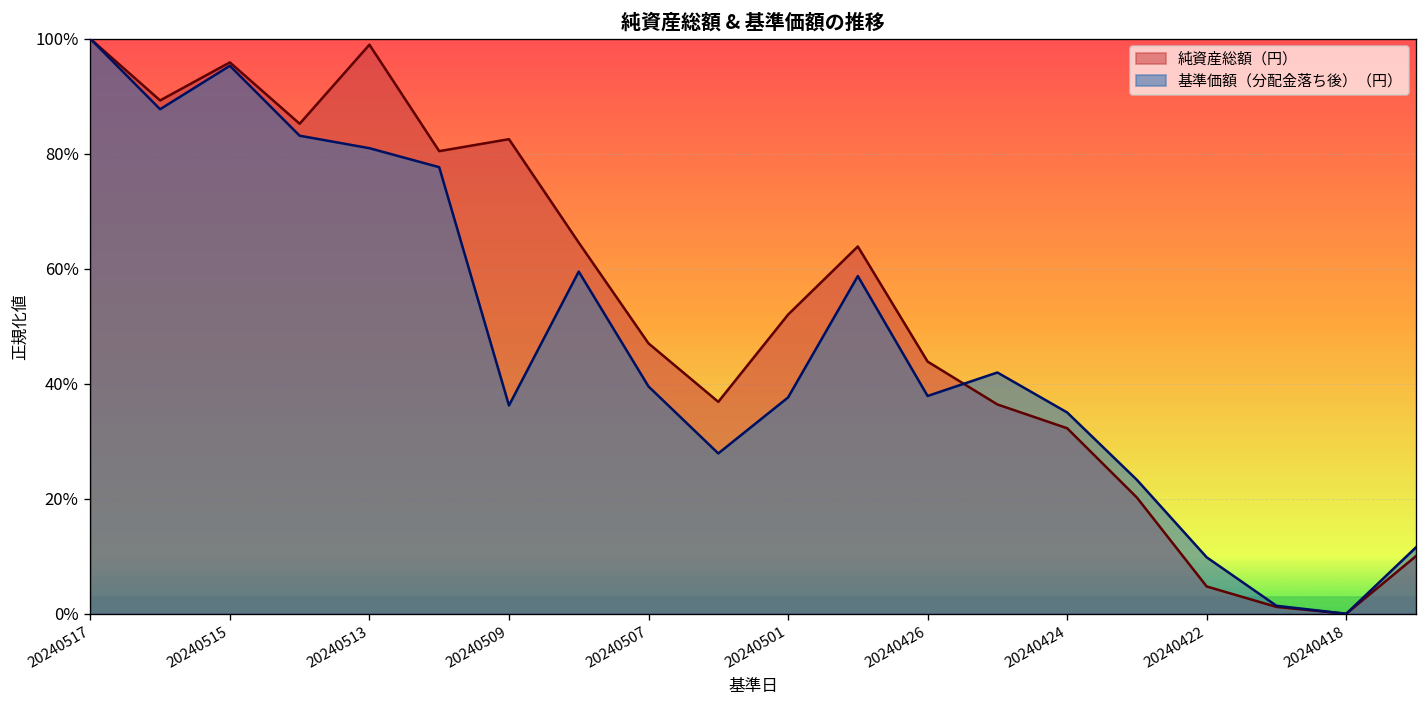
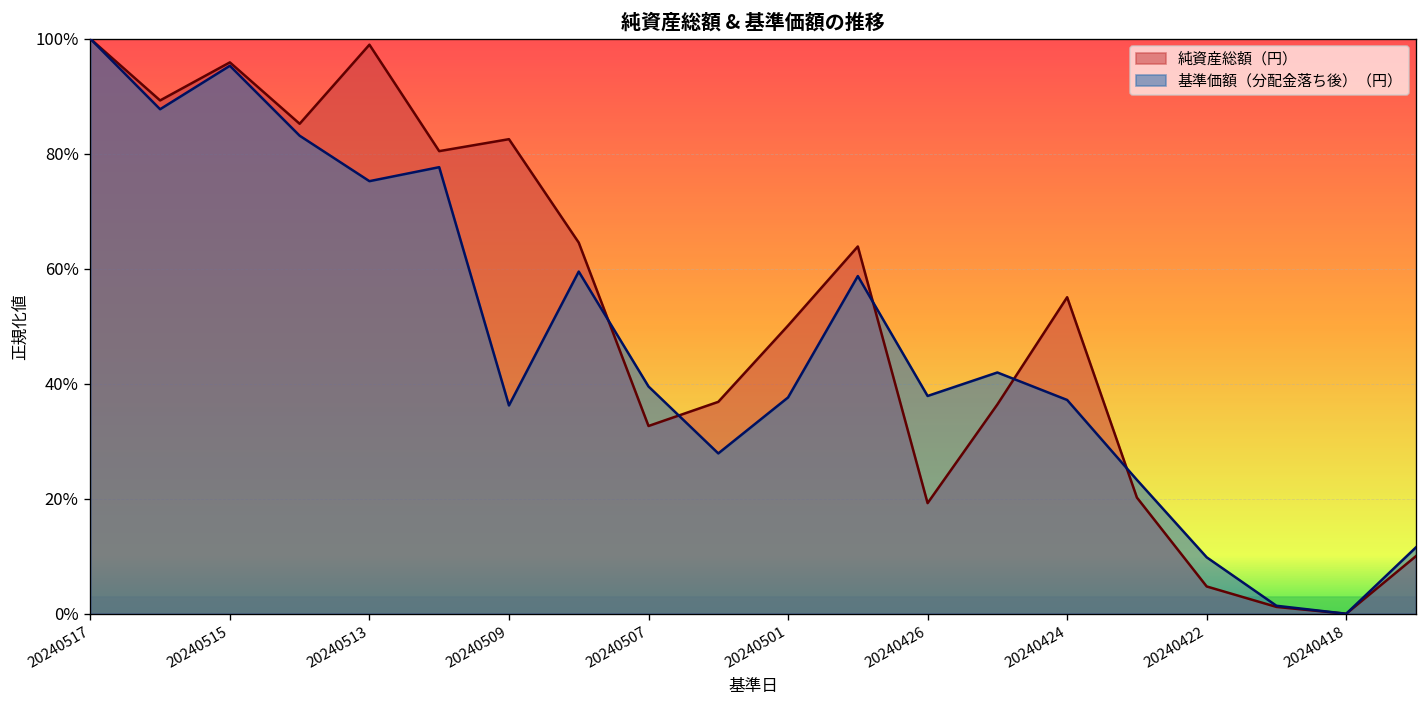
基準価額（分配金落ち後）（円）, 20240513: 81% -> 75%
純資産総額（円）, 20240507: 47% -> 33%
純資産総額（円）, 20240501: 52% -> 50%
純資産総額（円）, 20240426: 44% -> 19%
純資産総額（円）, 20240424: 32% -> 55%
基準価額（分配金落ち後）（円）, 20240424: 35% -> 37%
